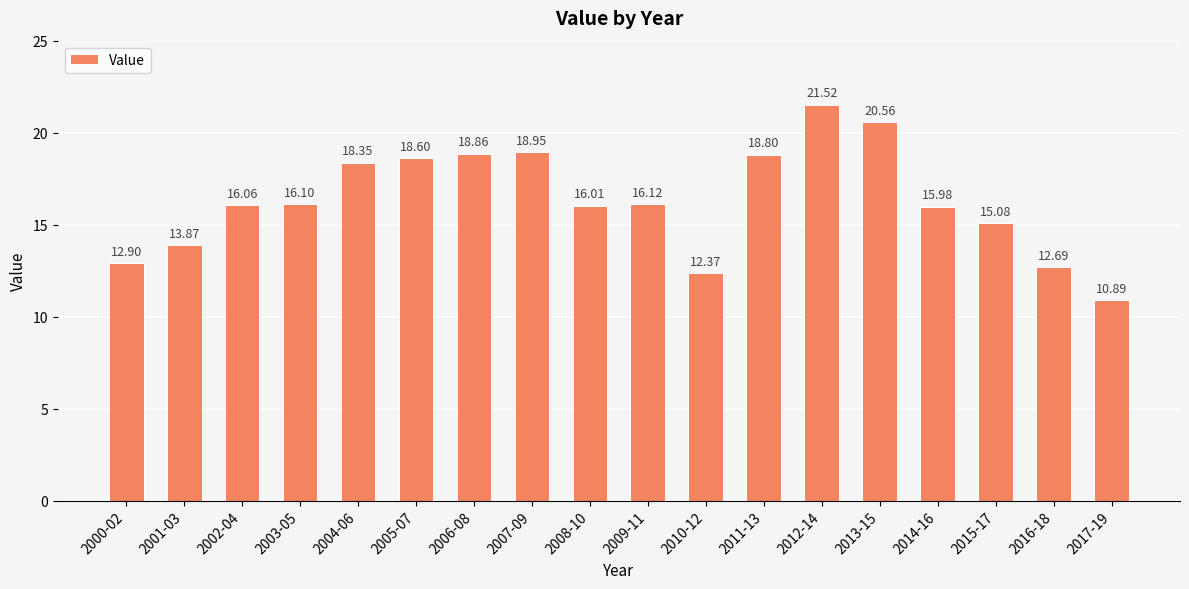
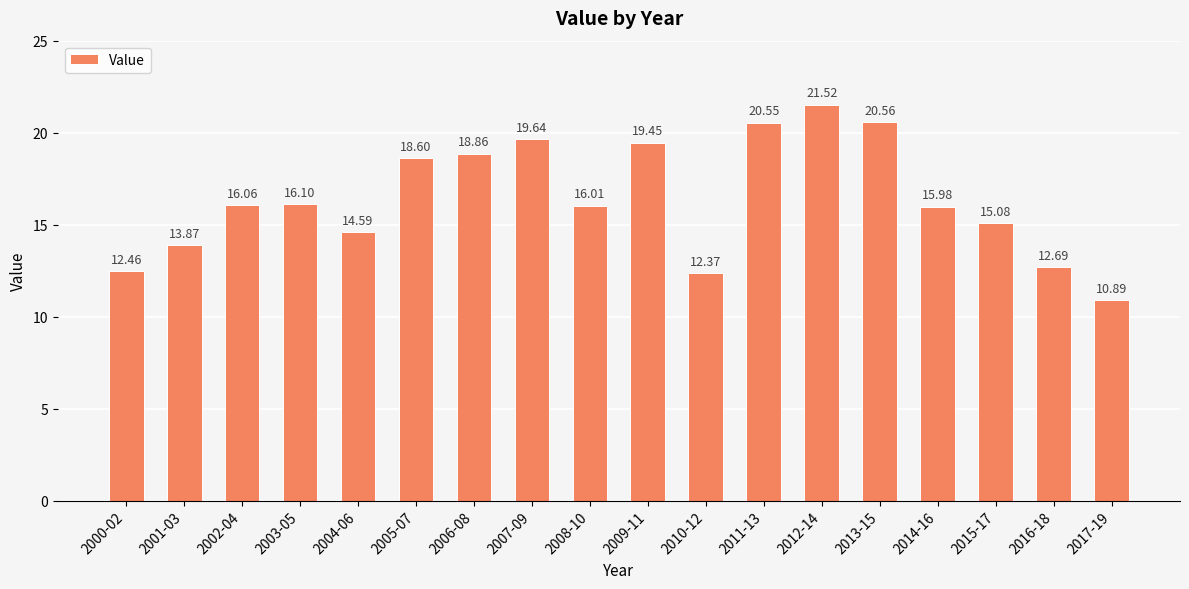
2000-02: 12.90 -> 12.46
2004-06: 18.35 -> 14.59
2007-09: 18.95 -> 19.64
2009-11: 16.12 -> 19.45
2011-13: 18.80 -> 20.55
